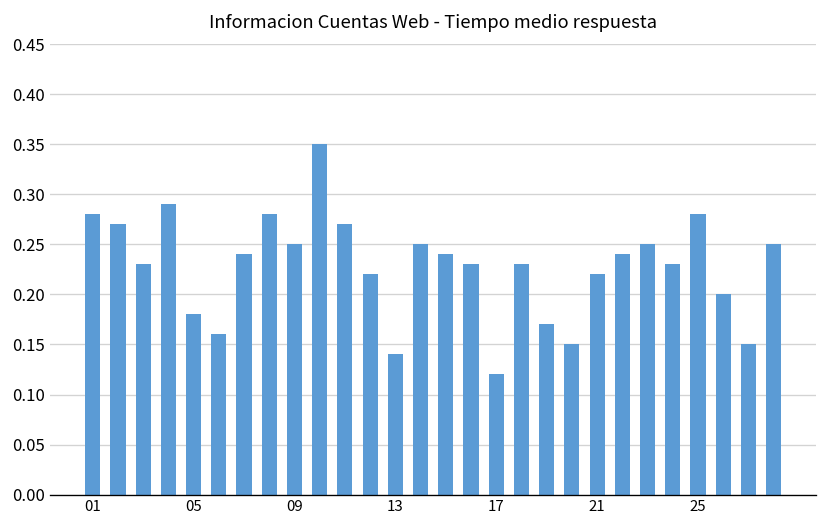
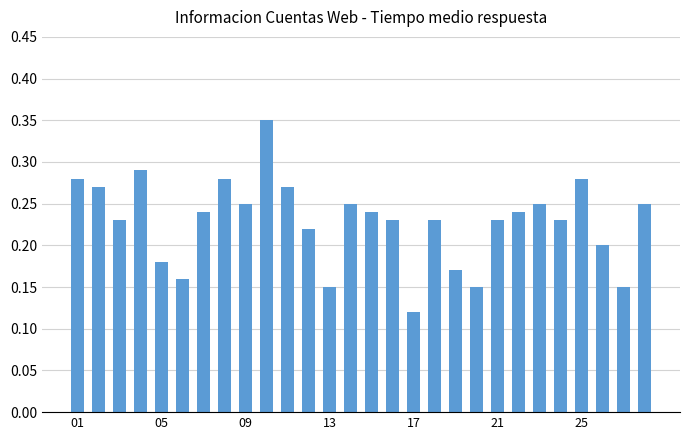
13: 0.14 -> 0.15
21: 0.22 -> 0.23
